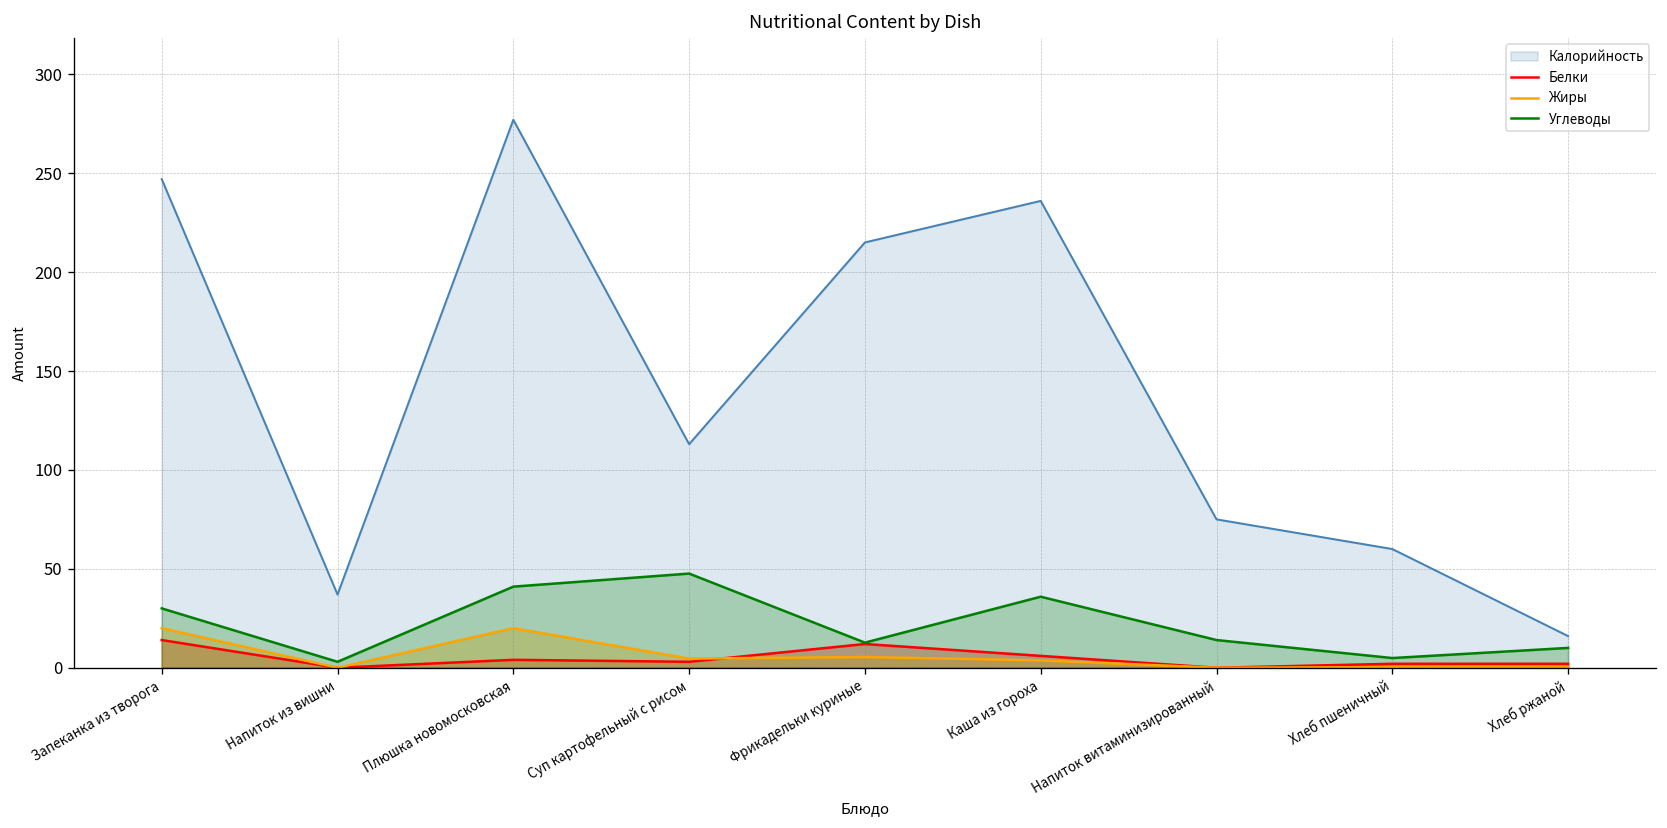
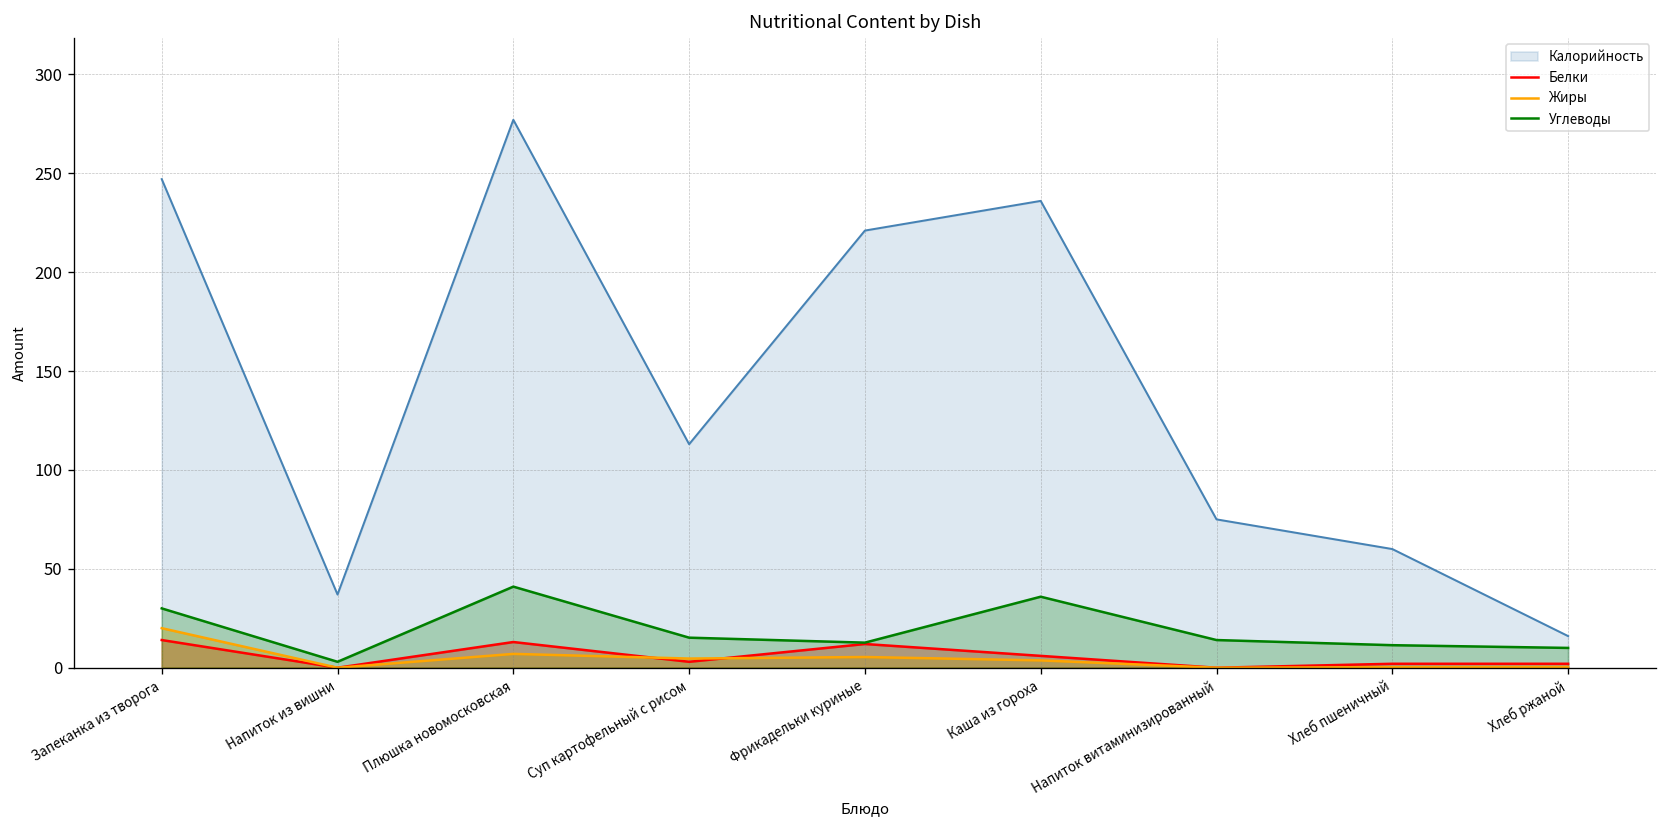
Белки, Плюшка новомосковская: 4 -> 13
Жиры, Плюшка новомосковская: 20 -> 7
Углеводы, Суп картофельный с рисом: 48 -> 15
Калорийность, Фрикадельки куриные: 215 -> 221
Углеводы, Хлеб пшеничный: 5 -> 11
